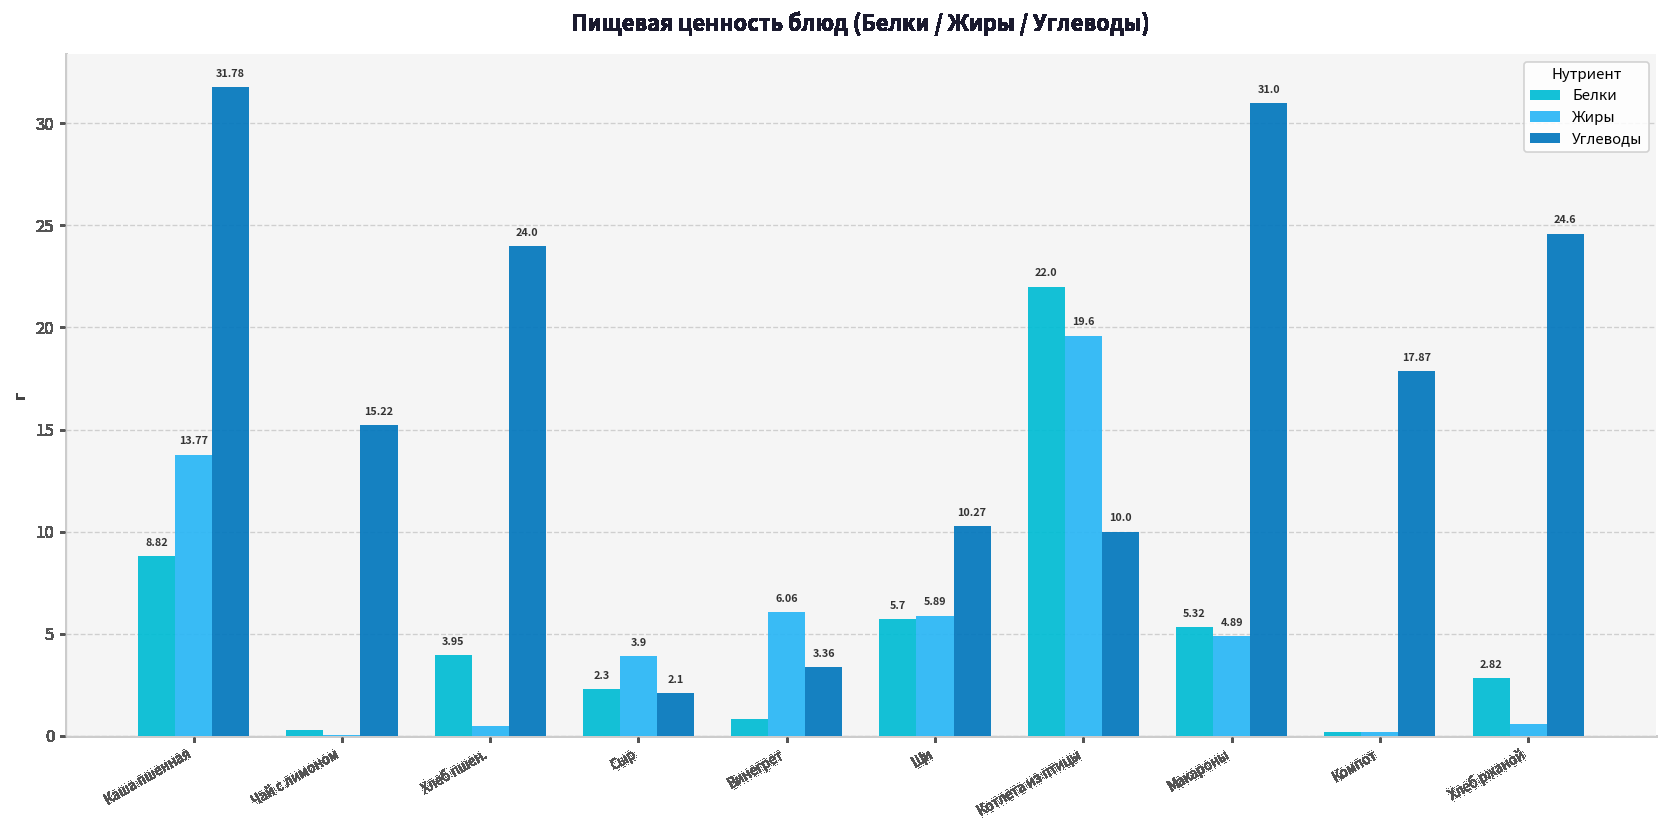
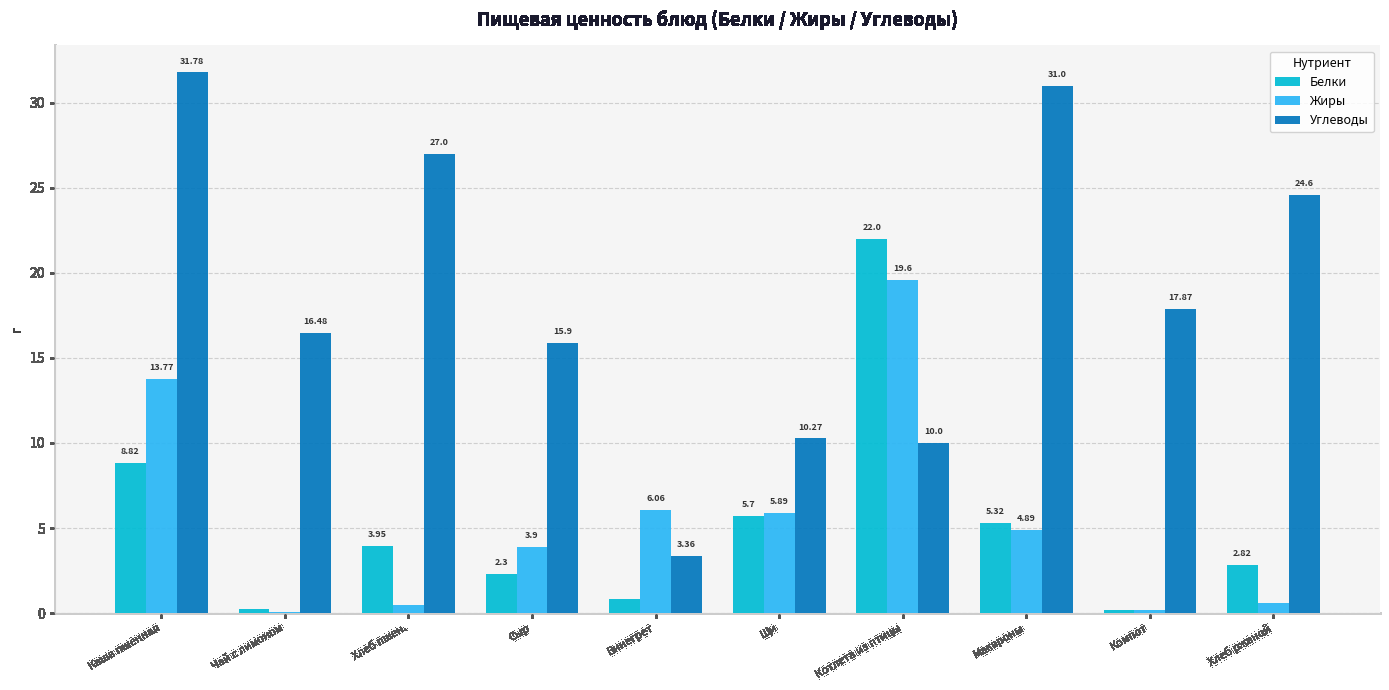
Углеводы, Чай с лимоном: 15.22 -> 16.48
Углеводы, Хлеб пшен.: 24.0 -> 27.0
Углеводы, Сыр: 2.1 -> 15.9
